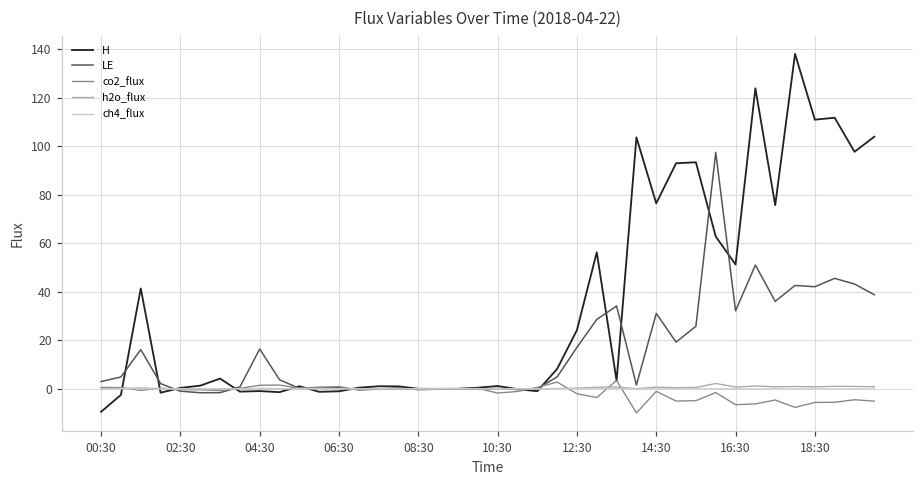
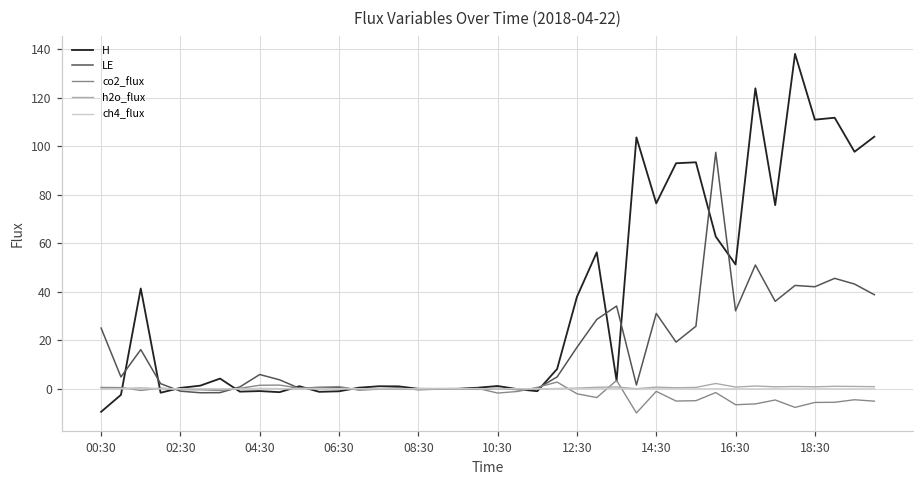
LE, 00:30: 3 -> 25
LE, 04:30: 16 -> 6
H, 12:30: 24 -> 38
